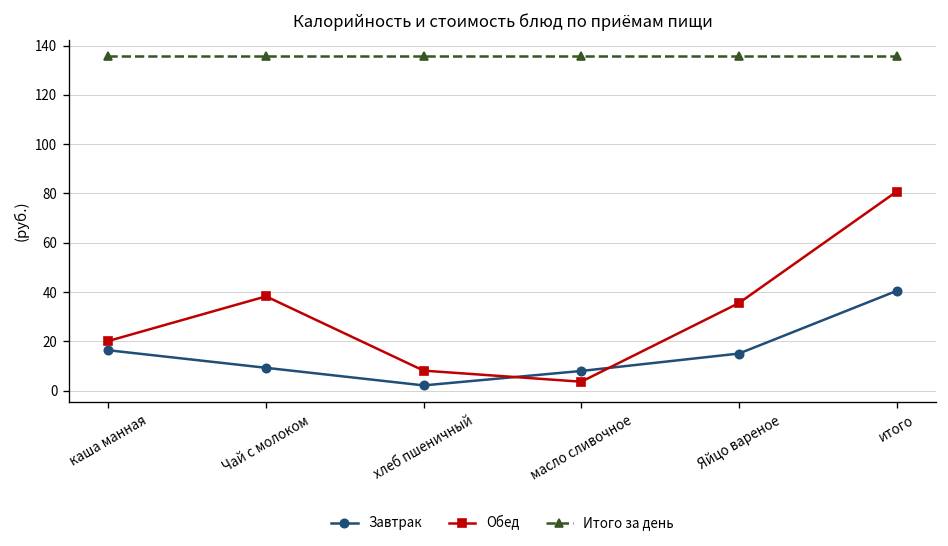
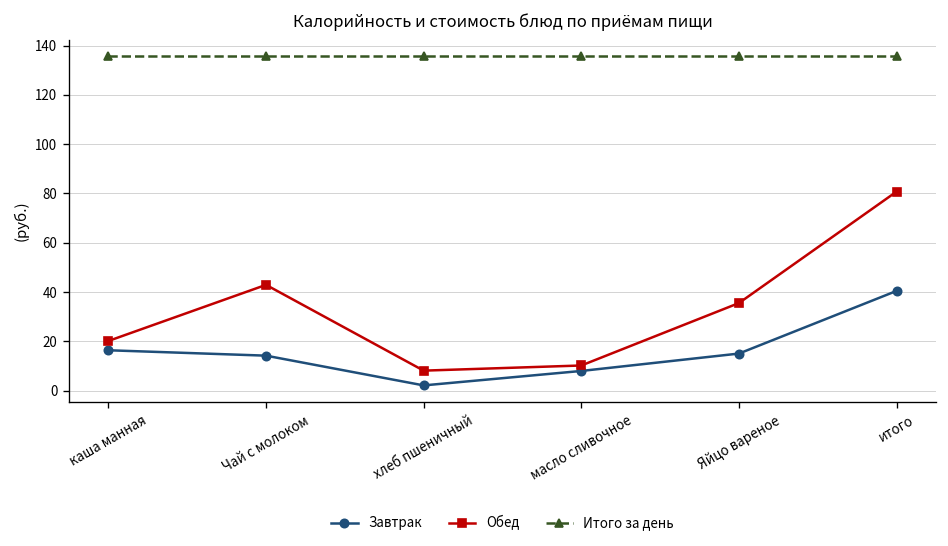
Завтрак, Чай с молоком: 9 -> 14
Обед, Чай с молоком: 38 -> 43
Обед, масло сливочное: 4 -> 10
